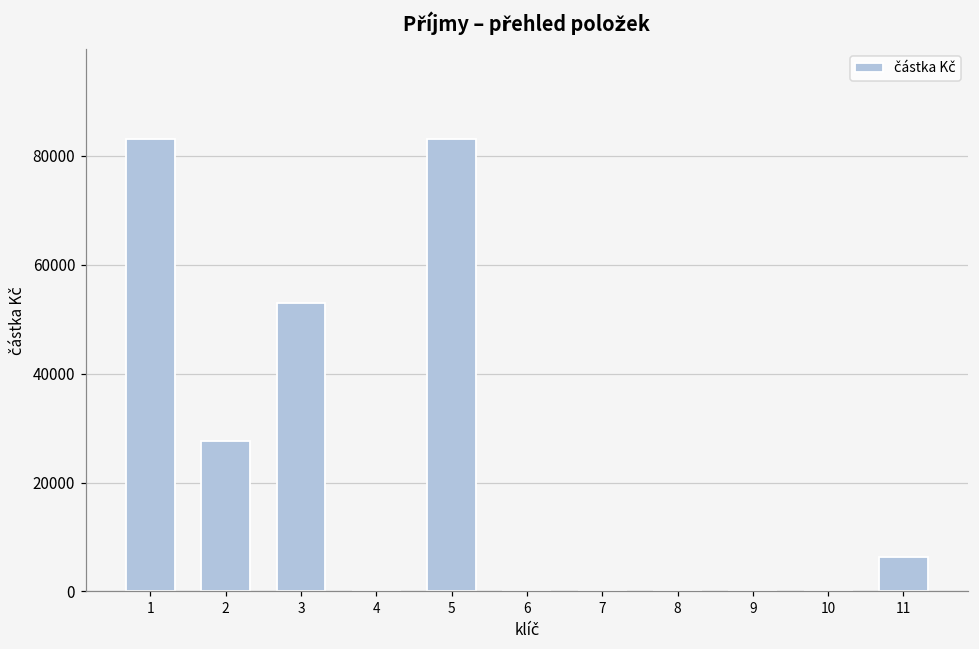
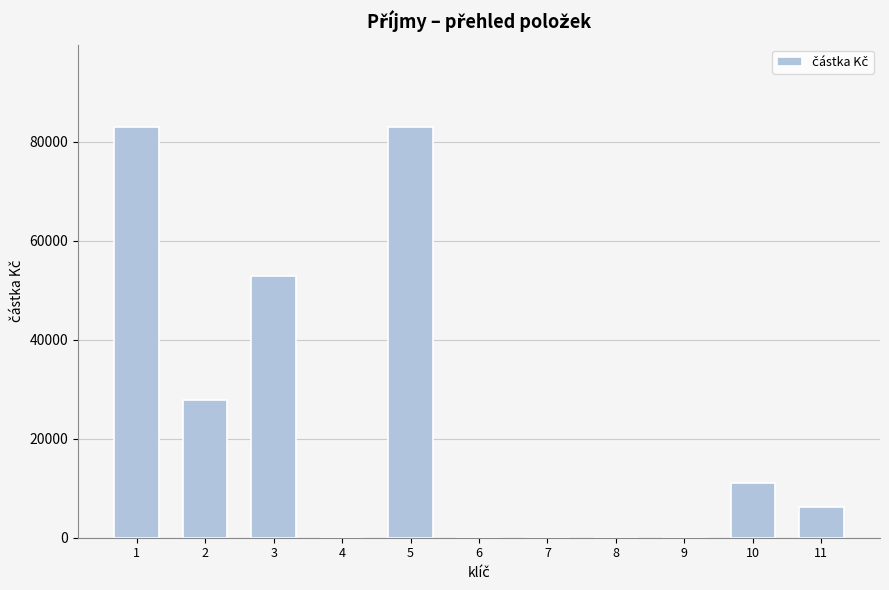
10: 0 -> 11000
